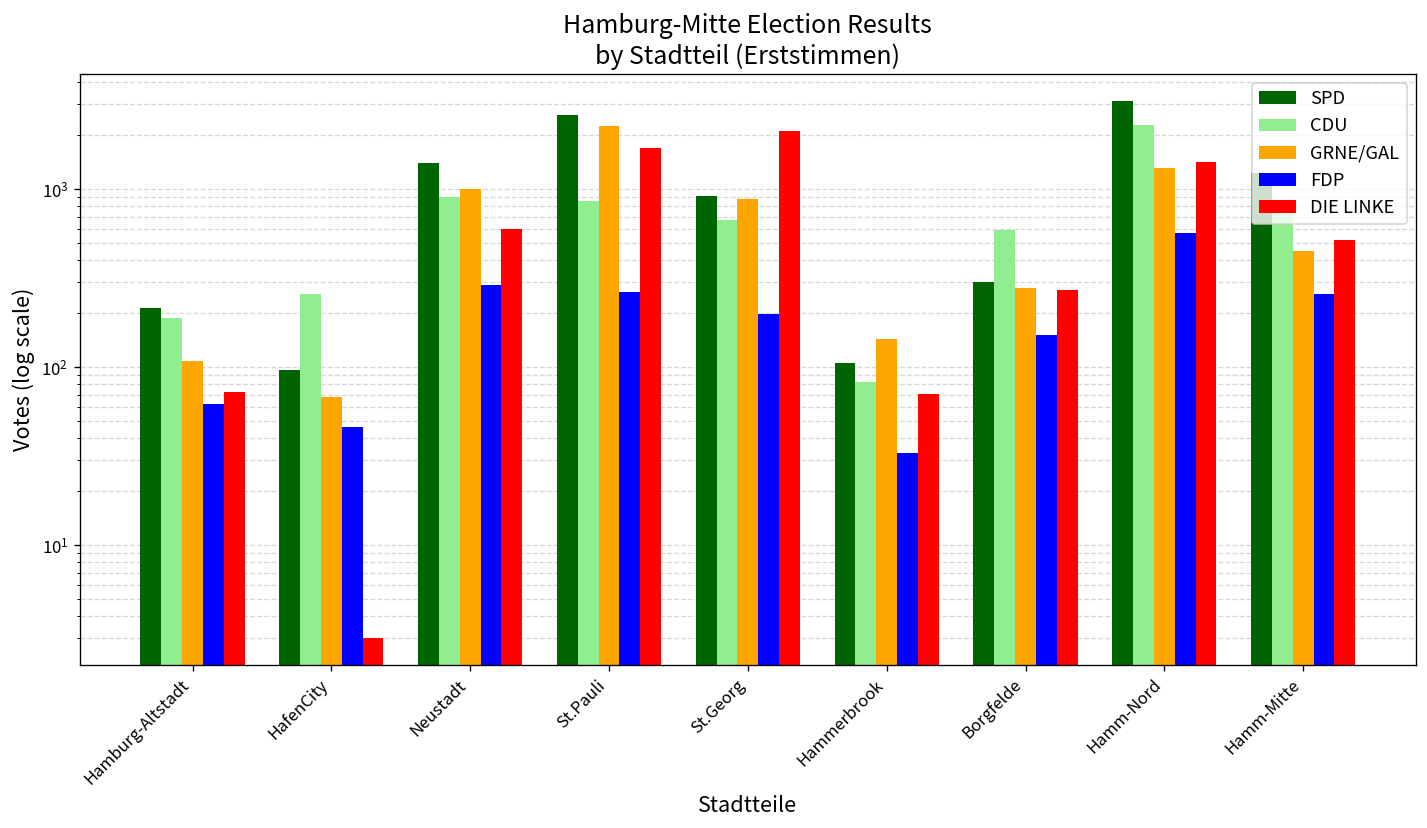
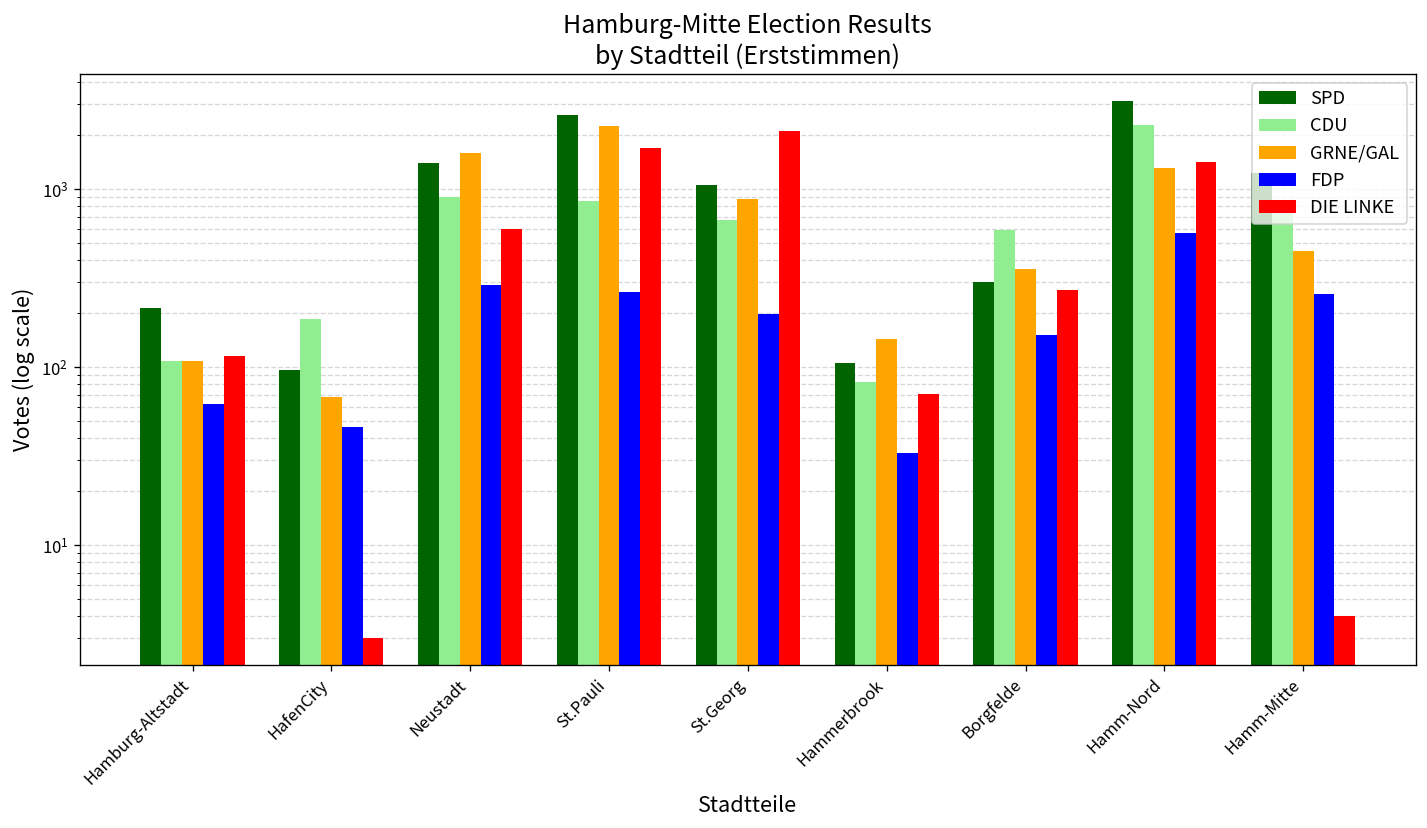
CDU, Hamburg-Altstadt: 190 -> 110
DIE LINKE, Hamburg-Altstadt: 70 -> 120
CDU, HafenCity: 260 -> 190
GRNE/GAL, Neustadt: 1000 -> 1600
SPD, St.Georg: 900 -> 1100
GRNE/GAL, Borgfelde: 280 -> 360
DIE LINKE, Hamm-Mitte: 520 -> 4
